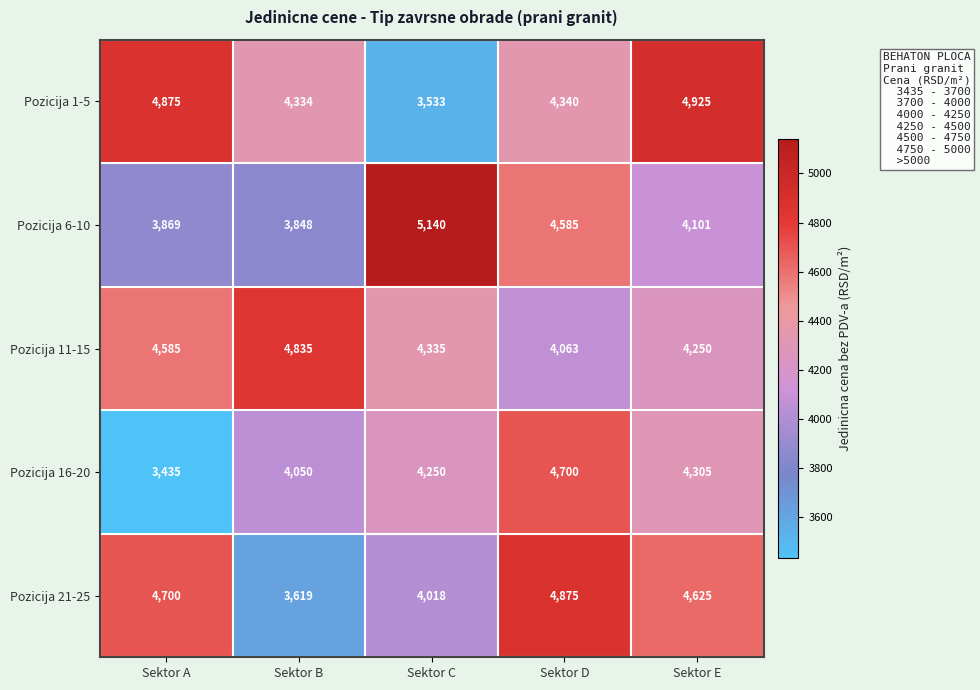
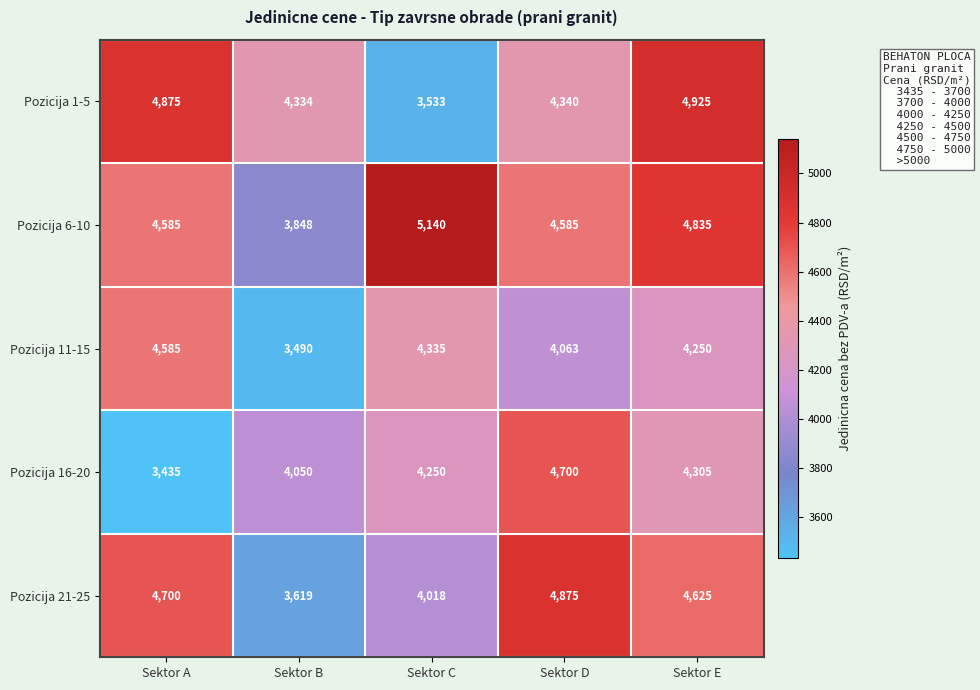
Pozicija 6-10, Sektor A: 3,869 -> 4,585
Pozicija 6-10, Sektor E: 4,101 -> 4,835
Pozicija 11-15, Sektor B: 4,835 -> 3,490
